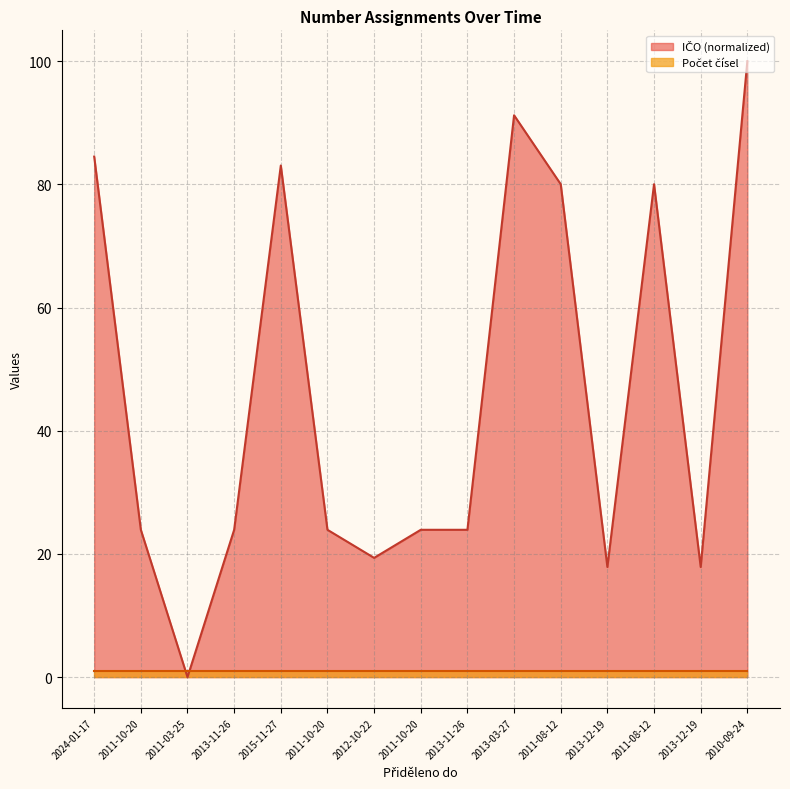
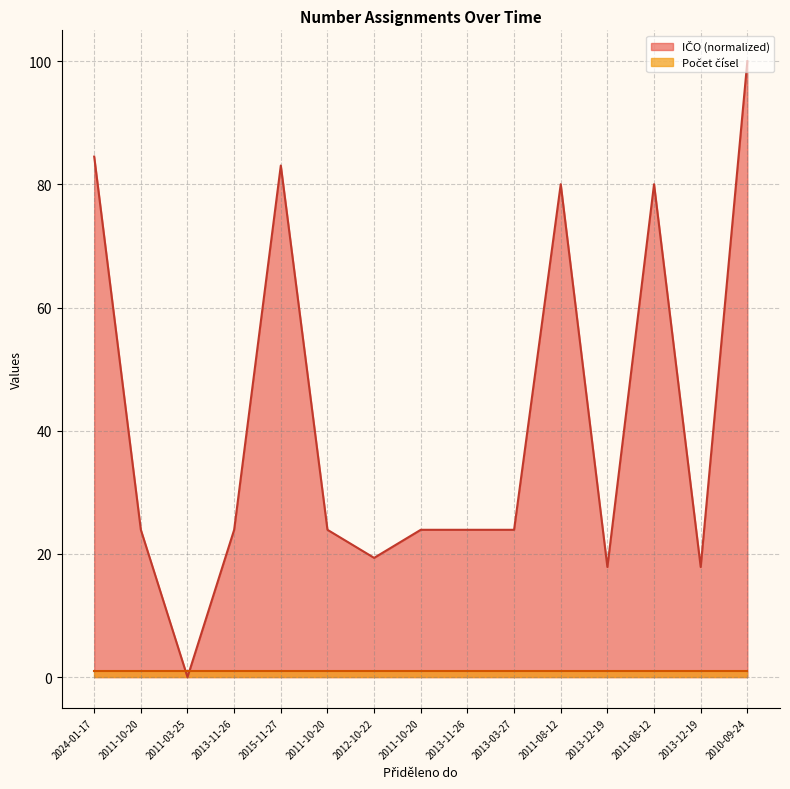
IČO (normalized), 2013-03-27: 91 -> 24
